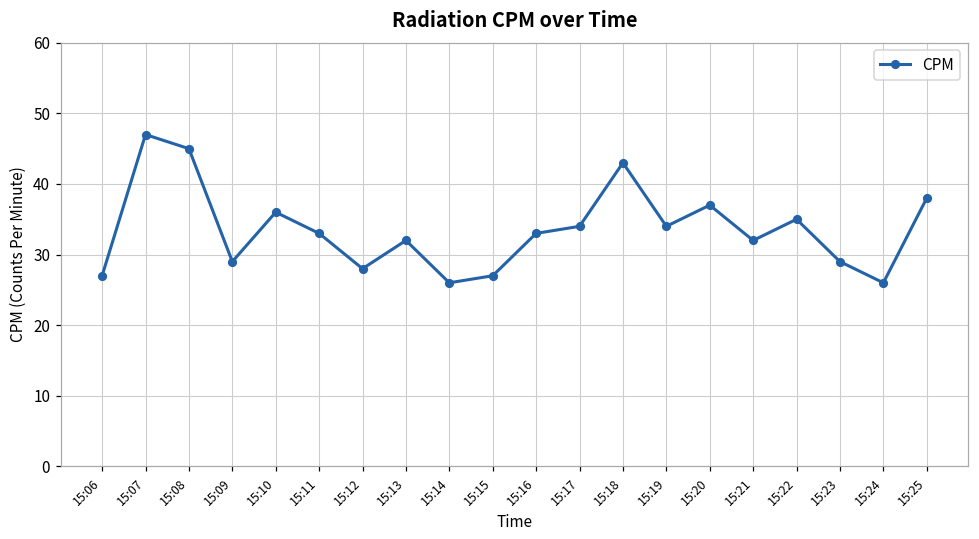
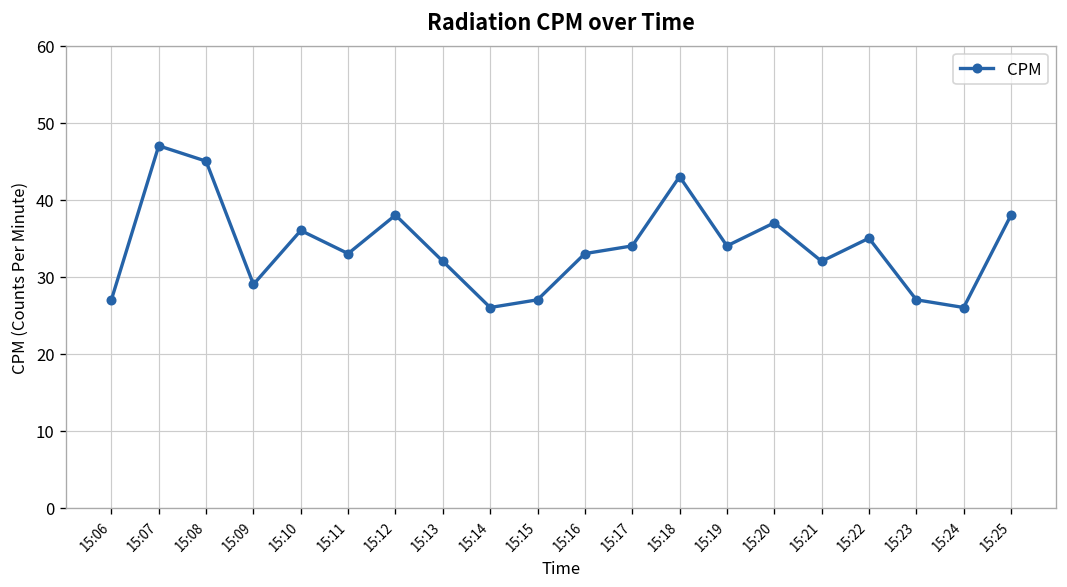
15:12: 28 -> 38
15:23: 29 -> 27
